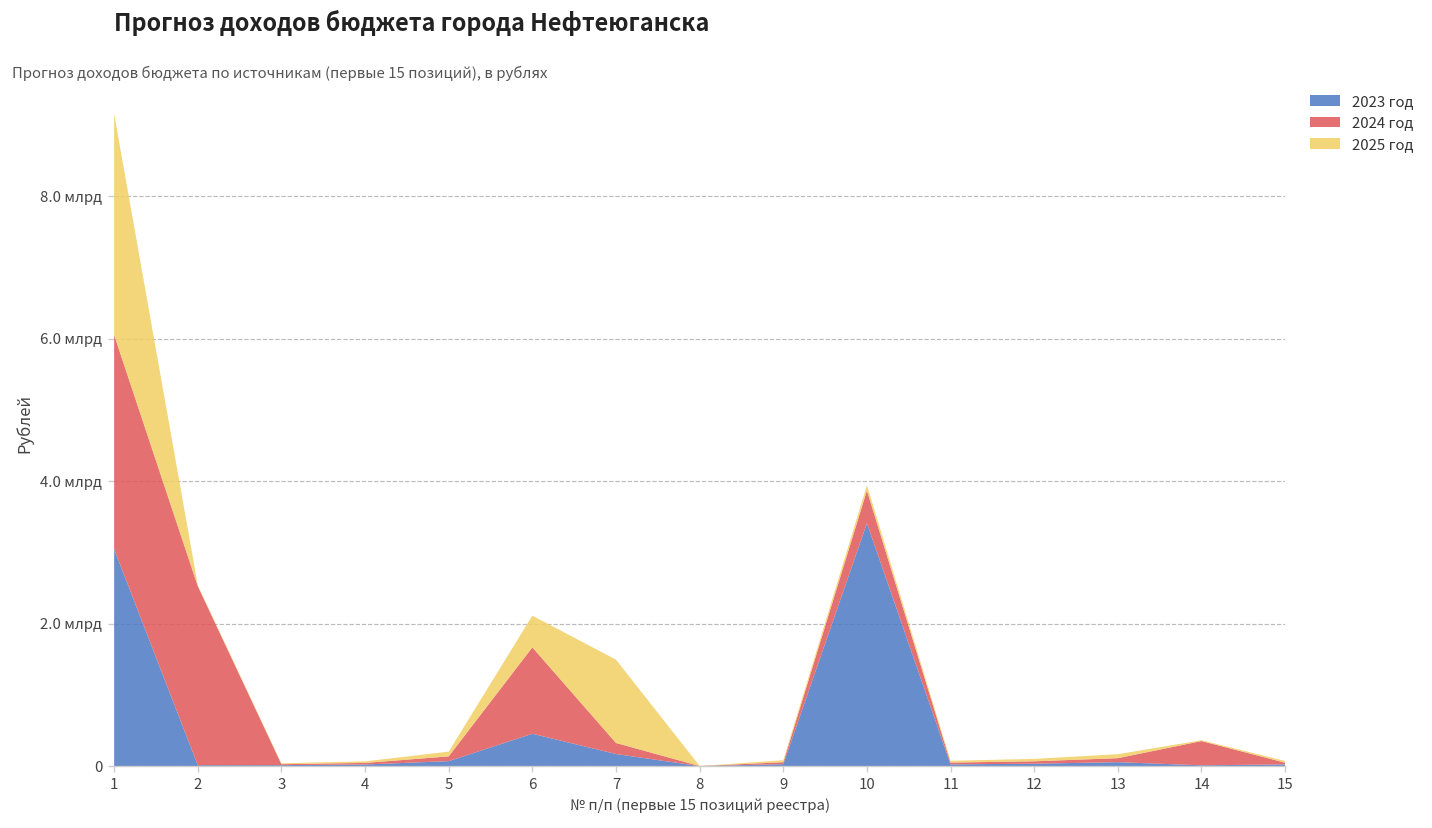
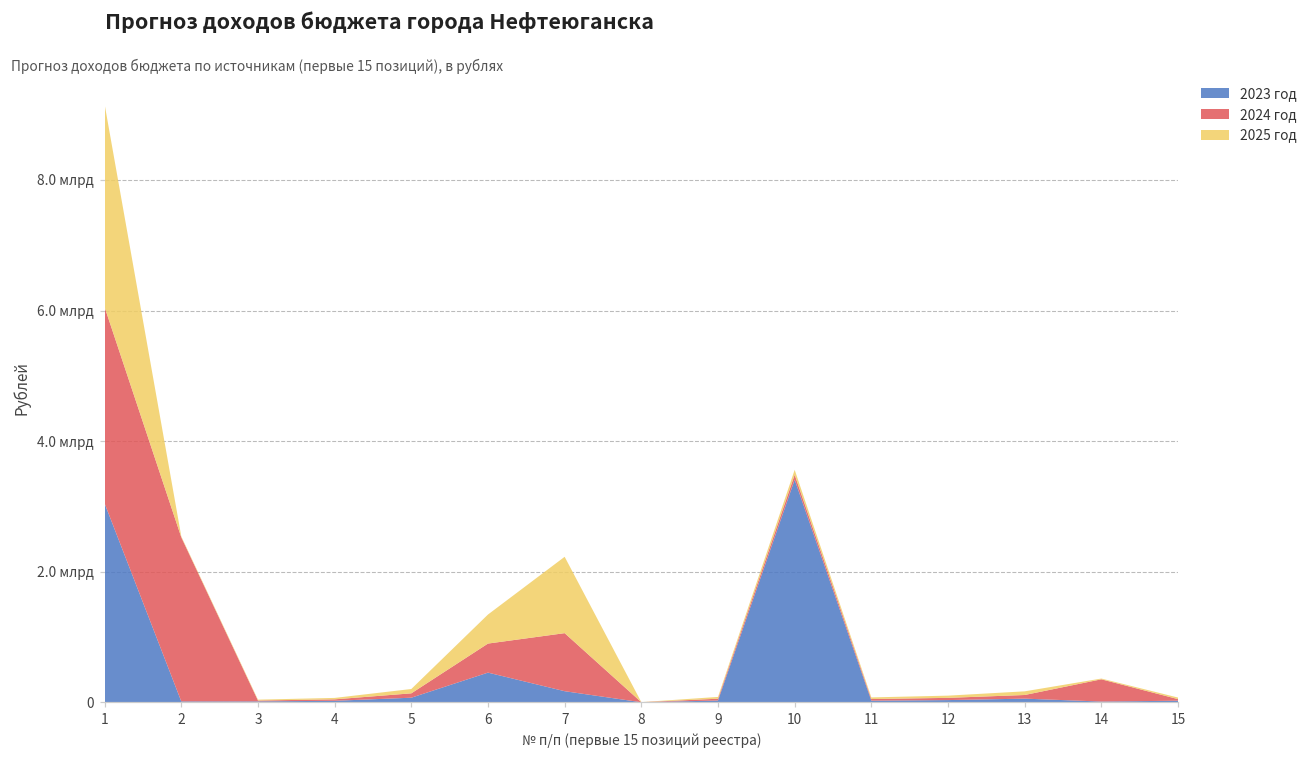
2024 год, 6: 1.2 млрд -> 0.4 млрд
2024 год, 7: 0.2 млрд -> 0.9 млрд
2024 год, 10: 0.5 млрд -> 0.1 млрд
